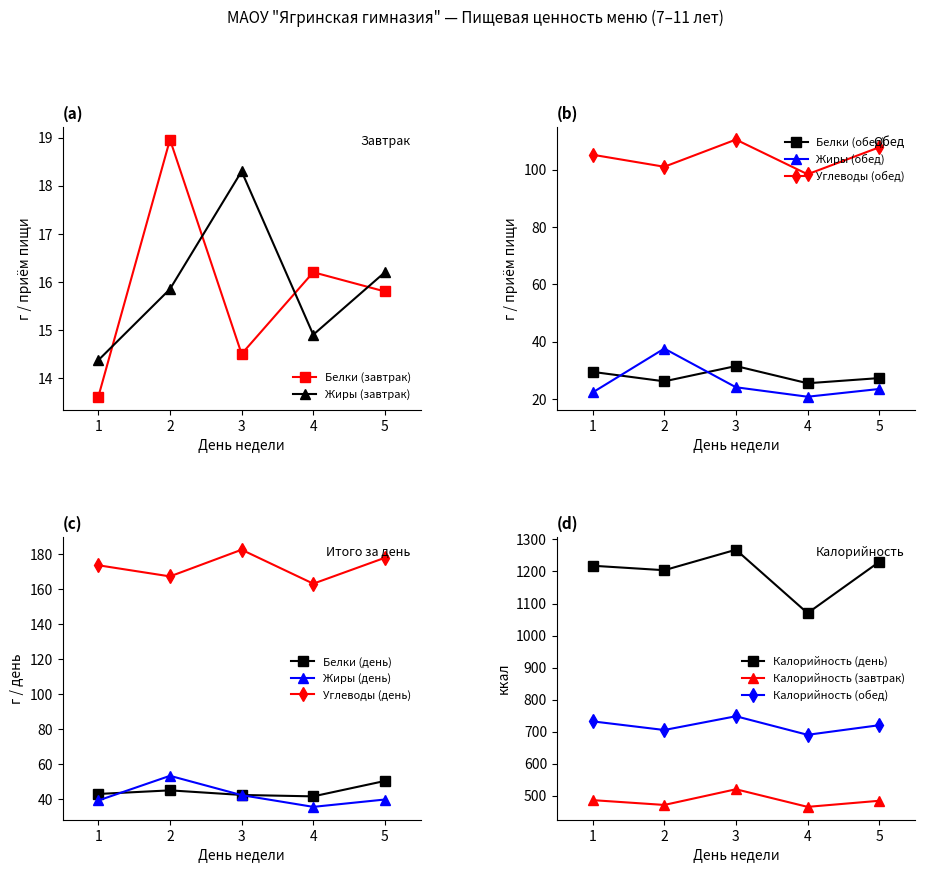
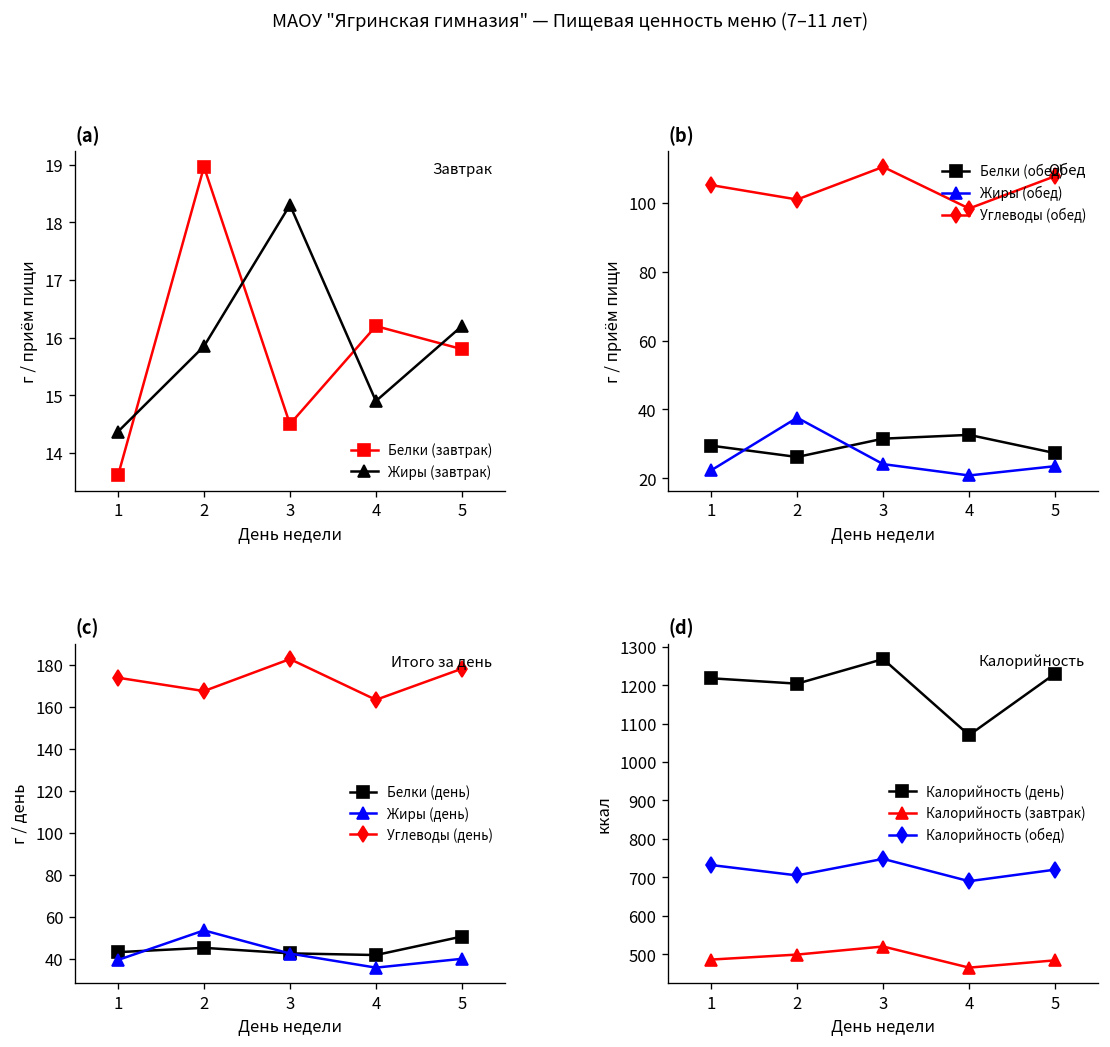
(b), Белки (обед), 4: 26 -> 33
(d), Калорийность (завтрак), 2: 470 -> 500
